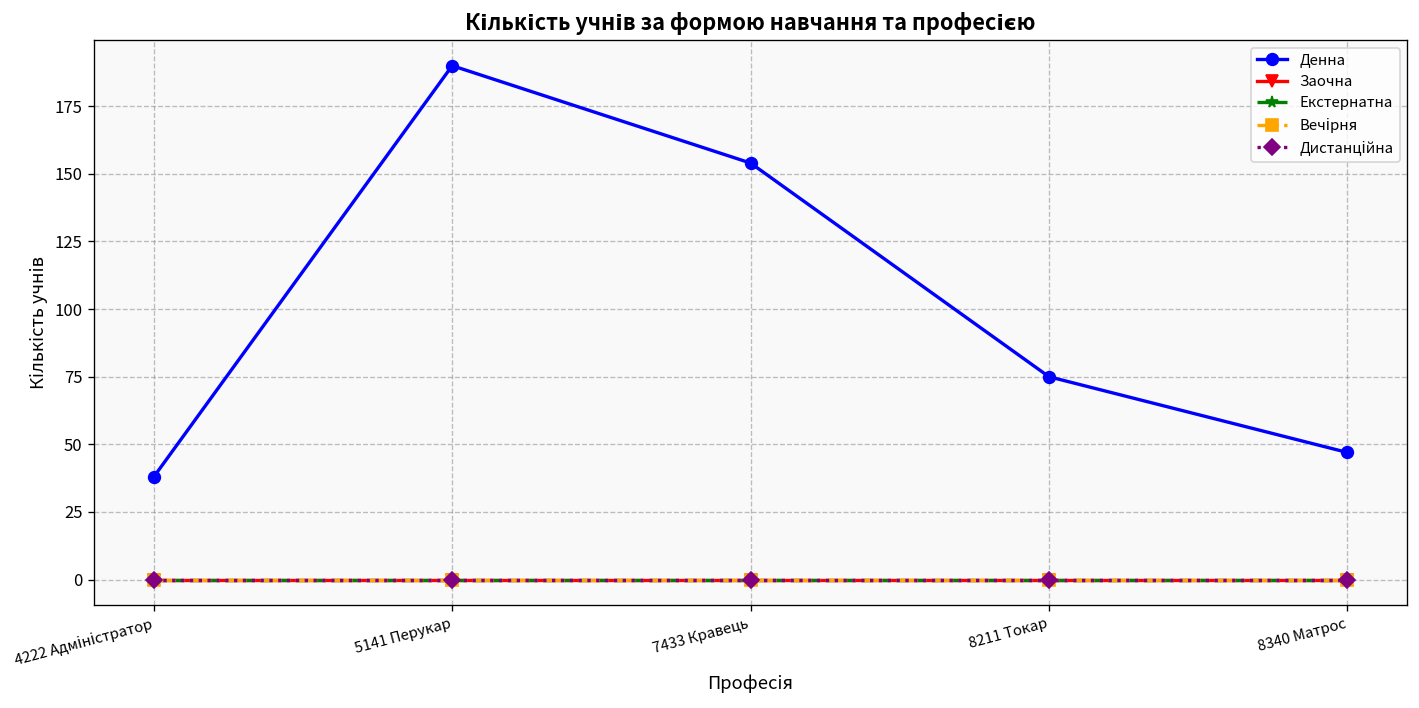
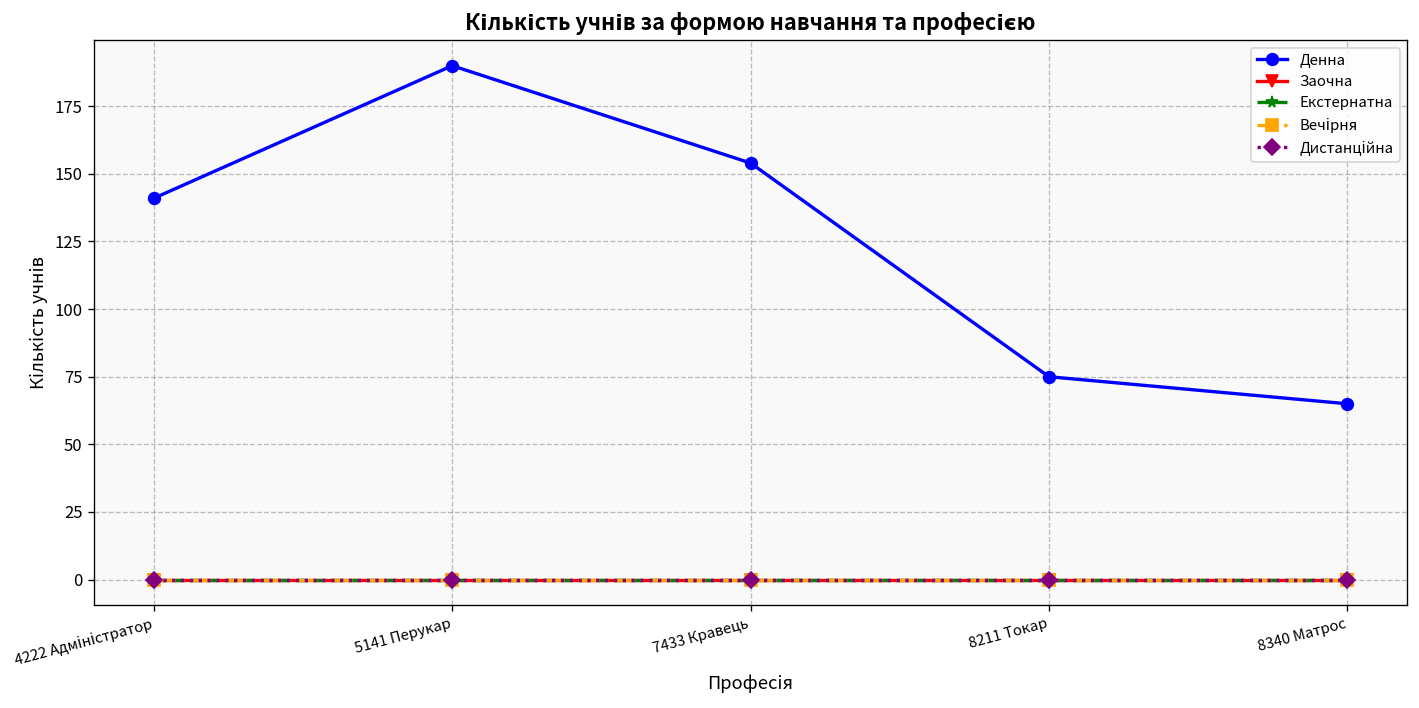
Денна, 4222 Адміністратор: 38 -> 141
Денна, 8340 Матрос: 47 -> 65
